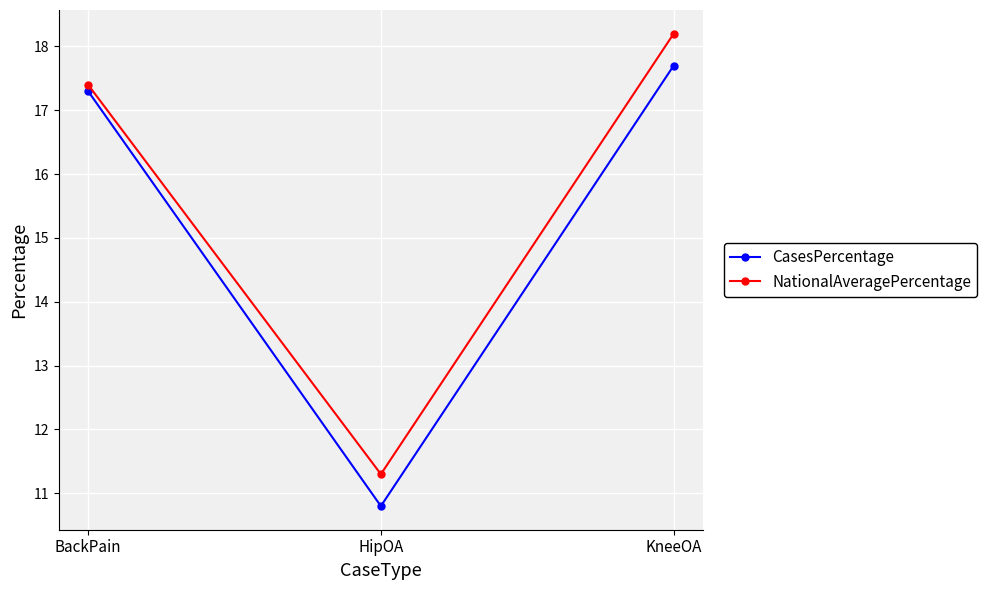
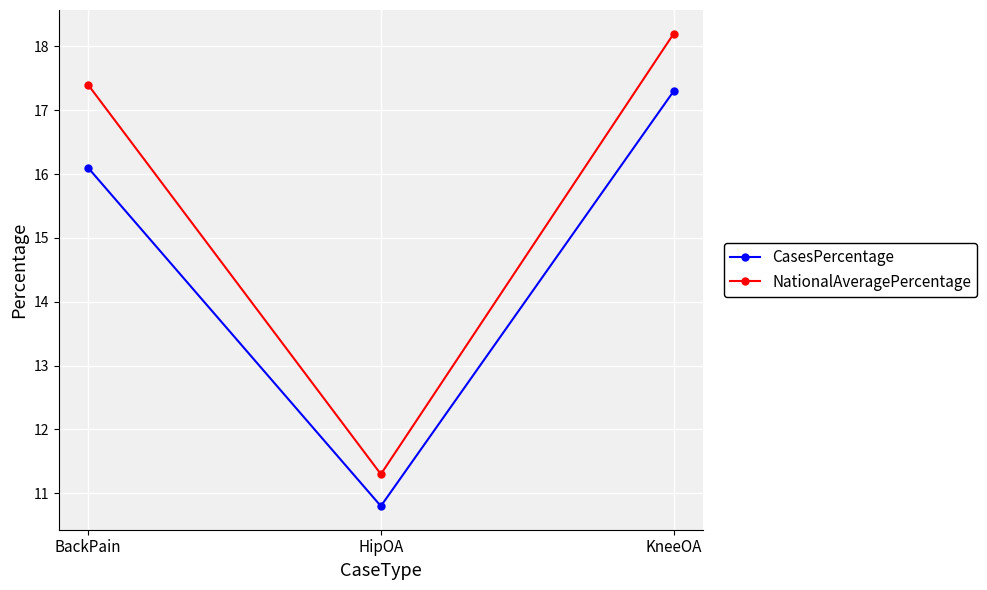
CasesPercentage, BackPain: 17.3 -> 16.1
CasesPercentage, KneeOA: 17.7 -> 17.3
